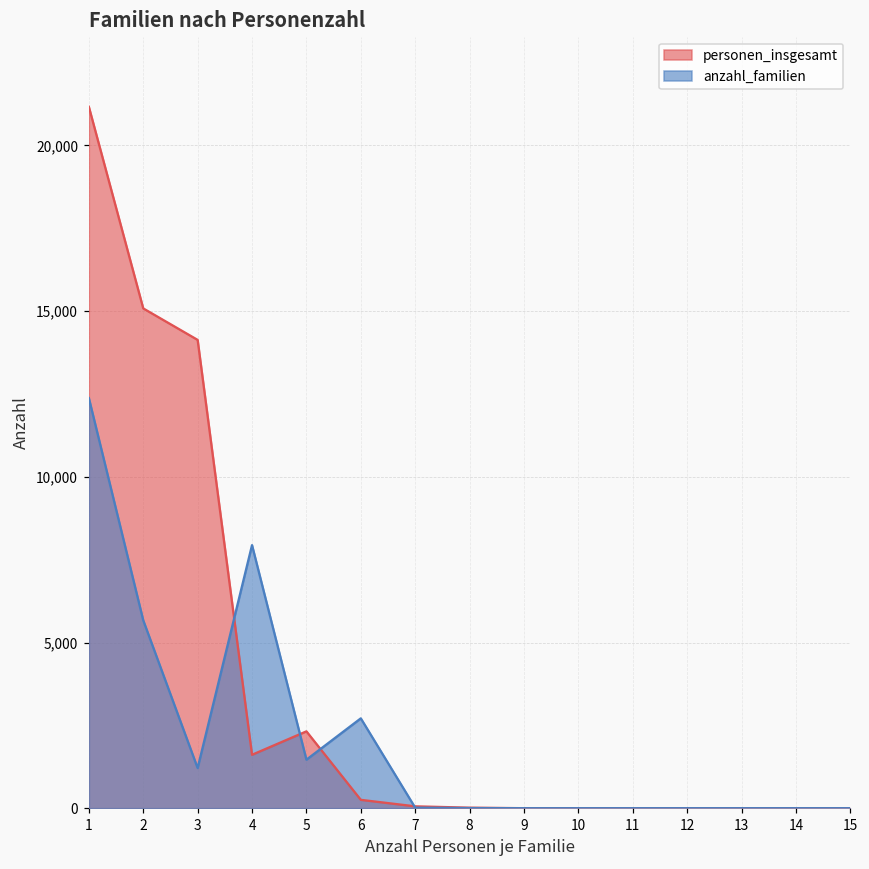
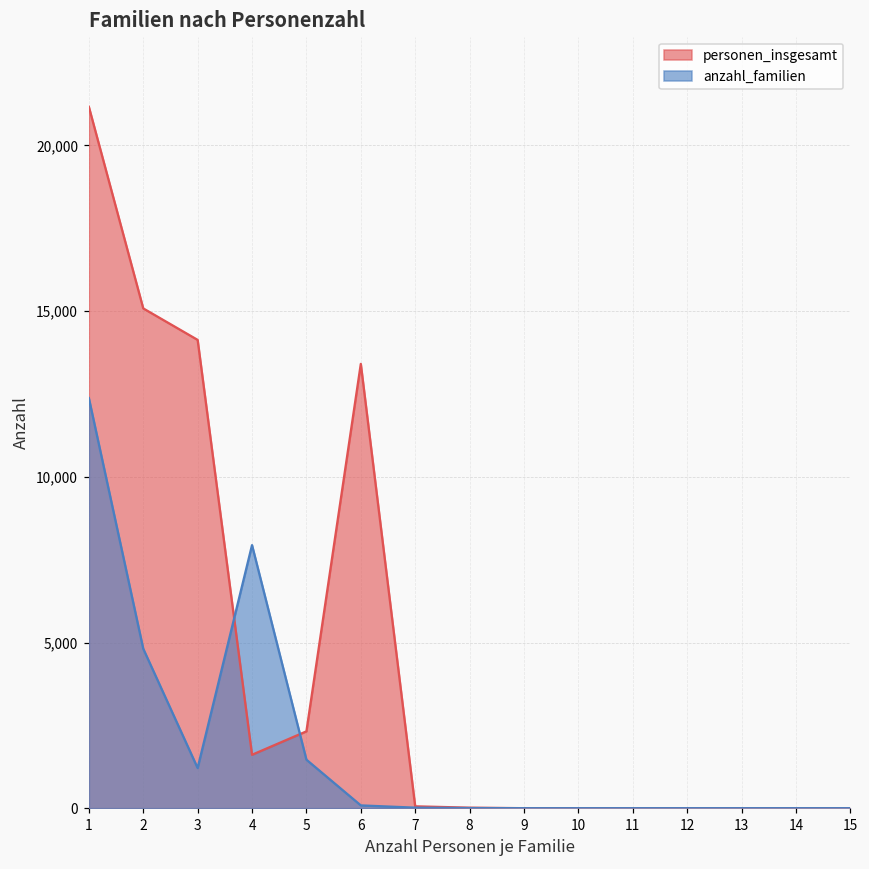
anzahl_familien, 2: 5,700 -> 4,800
personen_insgesamt, 6: 300 -> 13,400
anzahl_familien, 6: 2,700 -> 100
